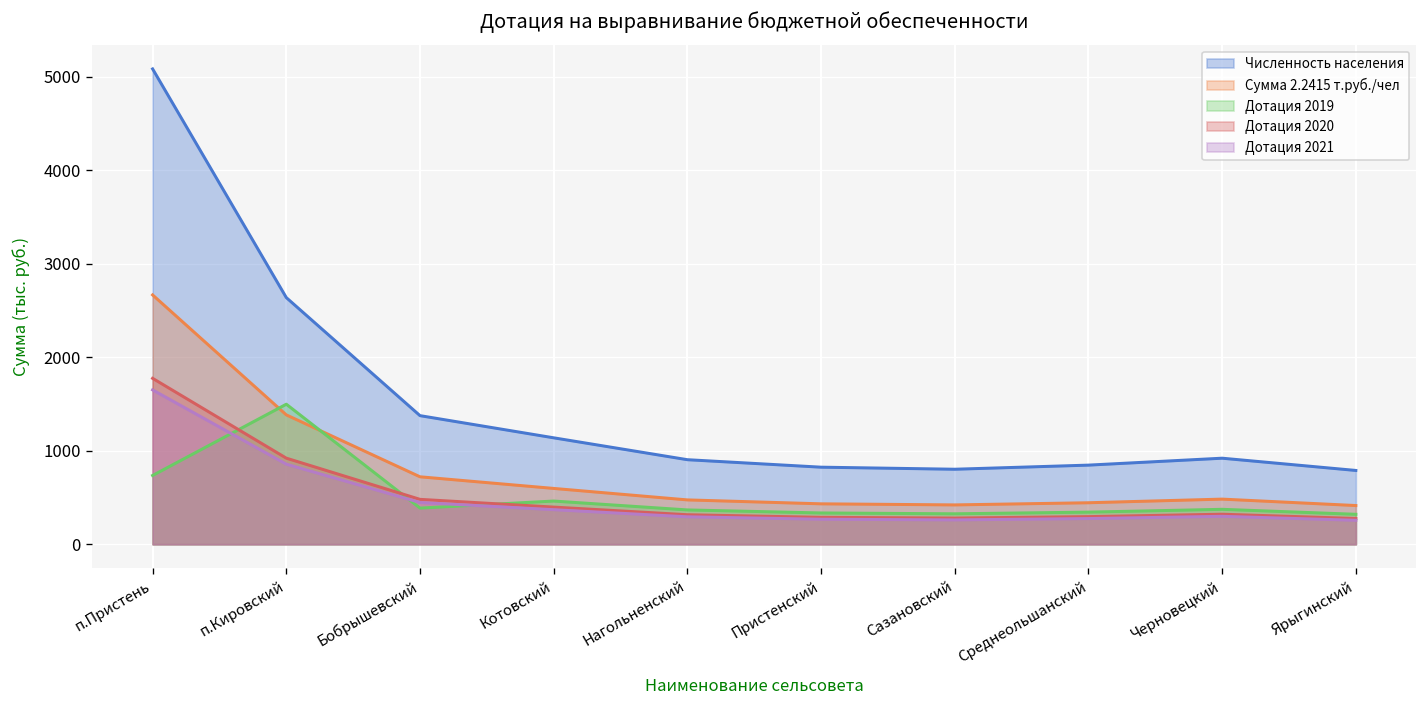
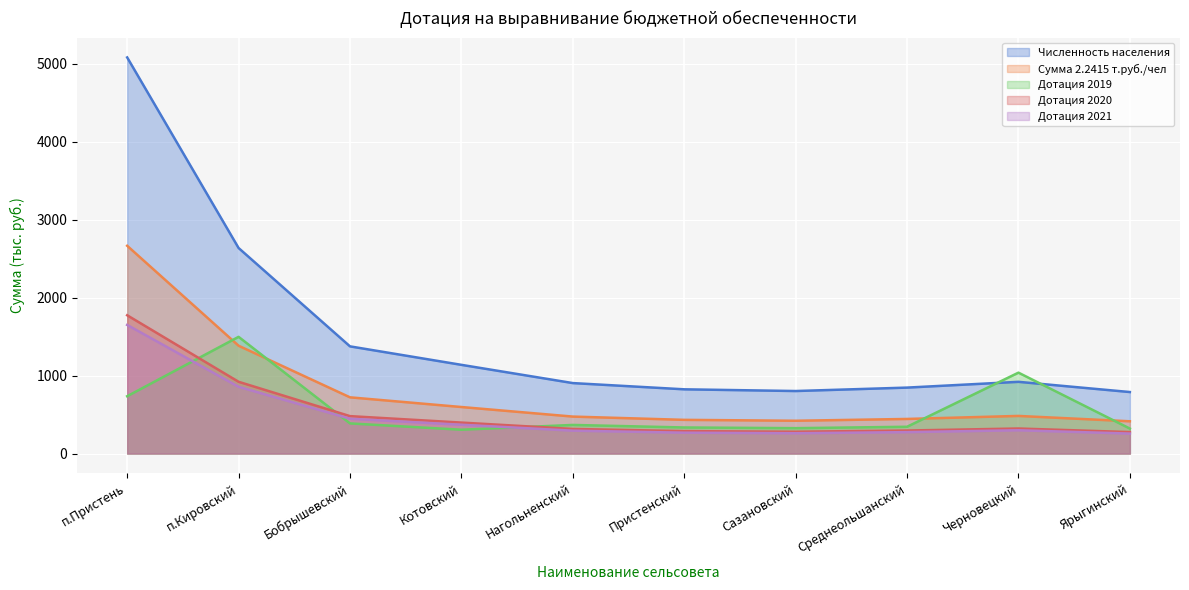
Дотация 2019, Котовский: 500 -> 300
Дотация 2019, Черновецкий: 400 -> 1000
